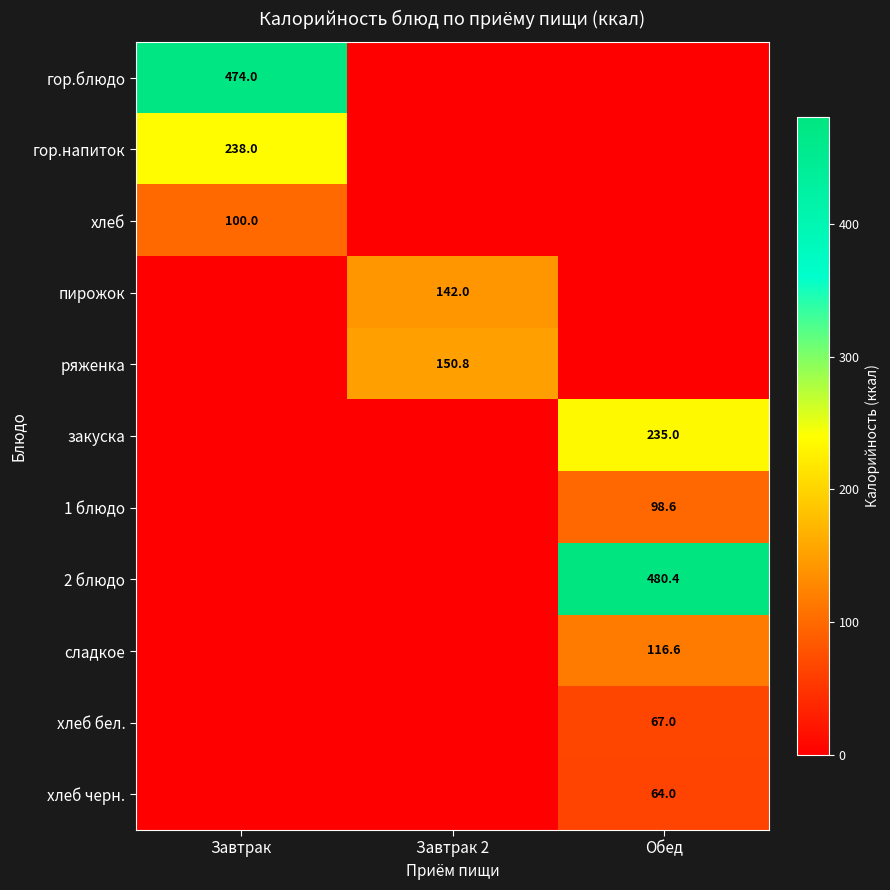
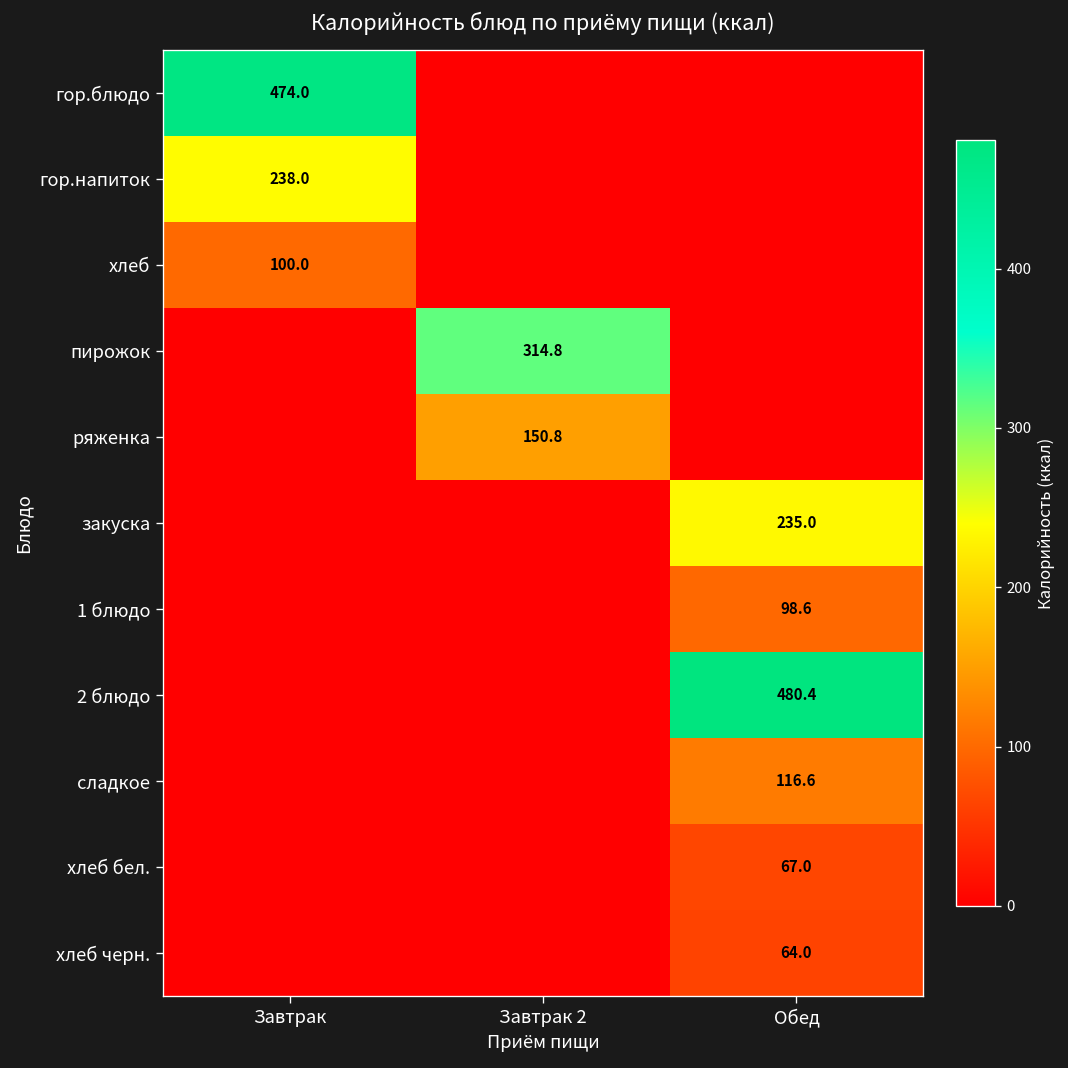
пирожок, Завтрак 2: 142.0 -> 314.8
